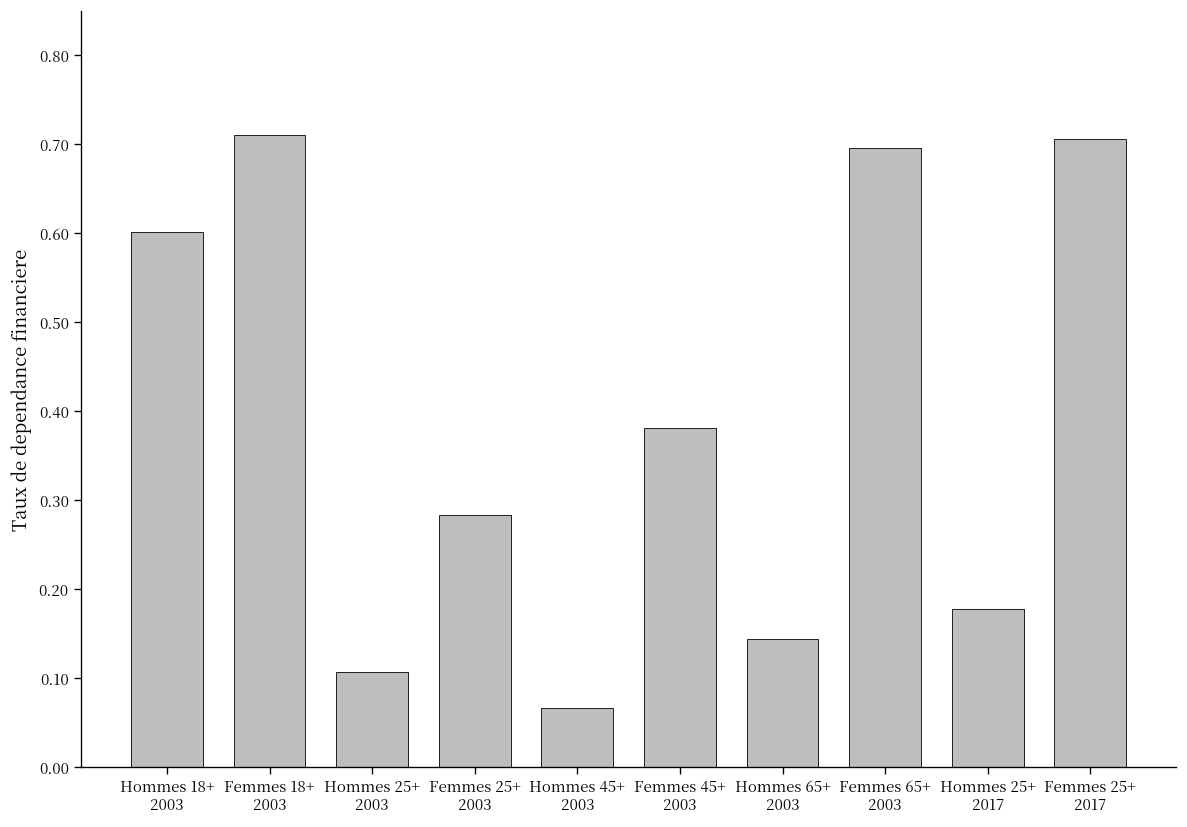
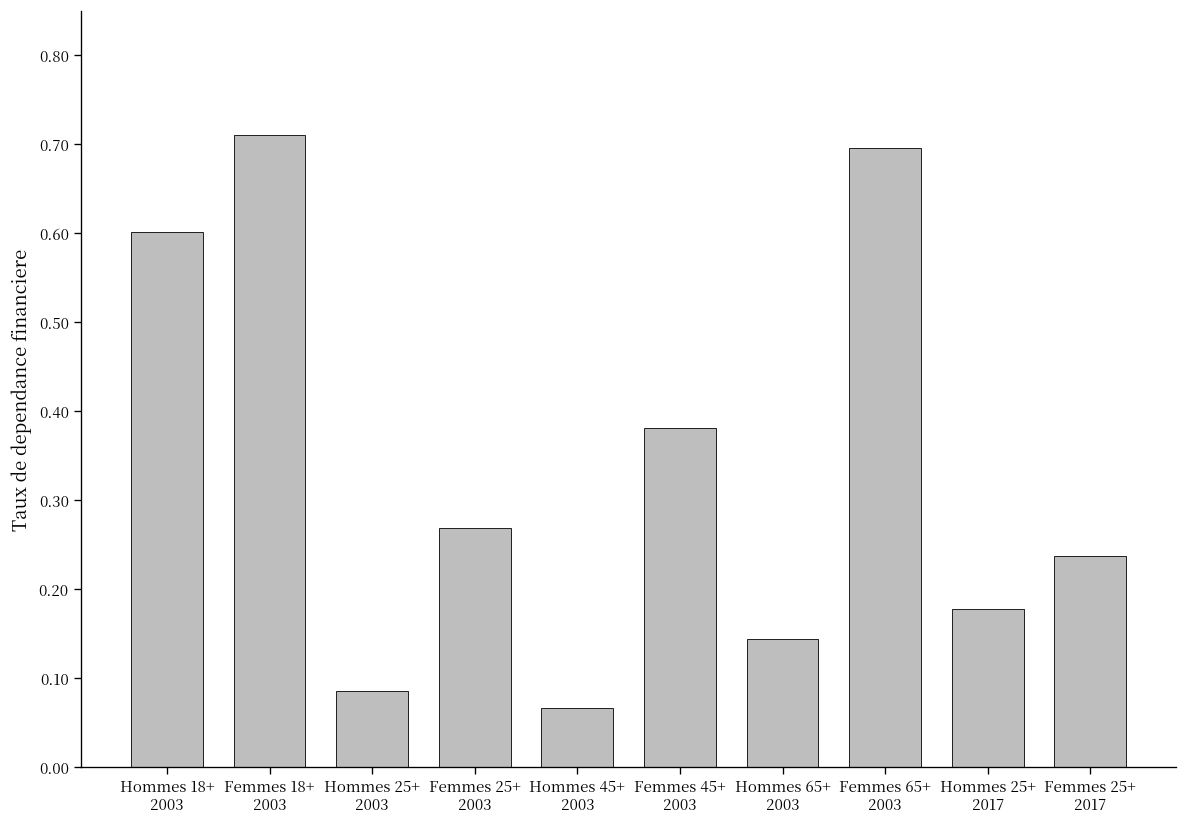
Hommes 25+ 2003: 0.11 -> 0.09
Femmes 25+ 2003: 0.28 -> 0.27
Femmes 25+ 2017: 0.71 -> 0.24
